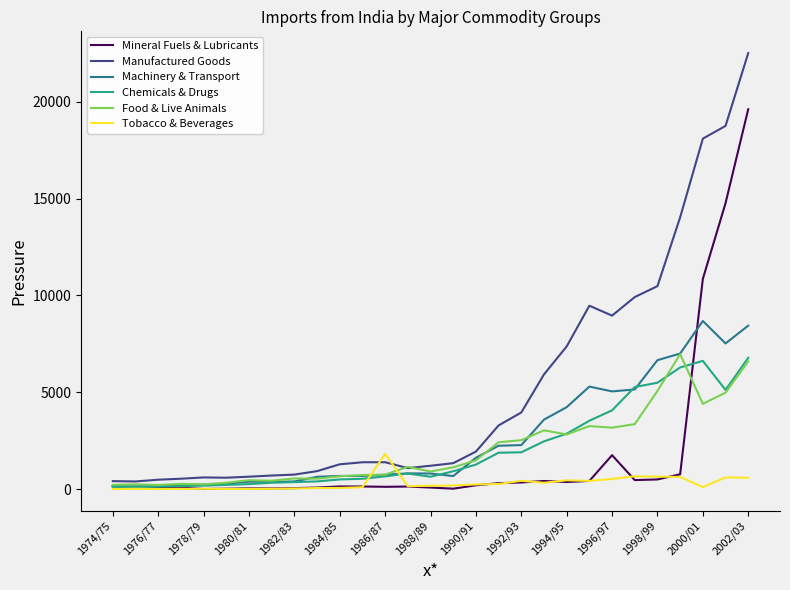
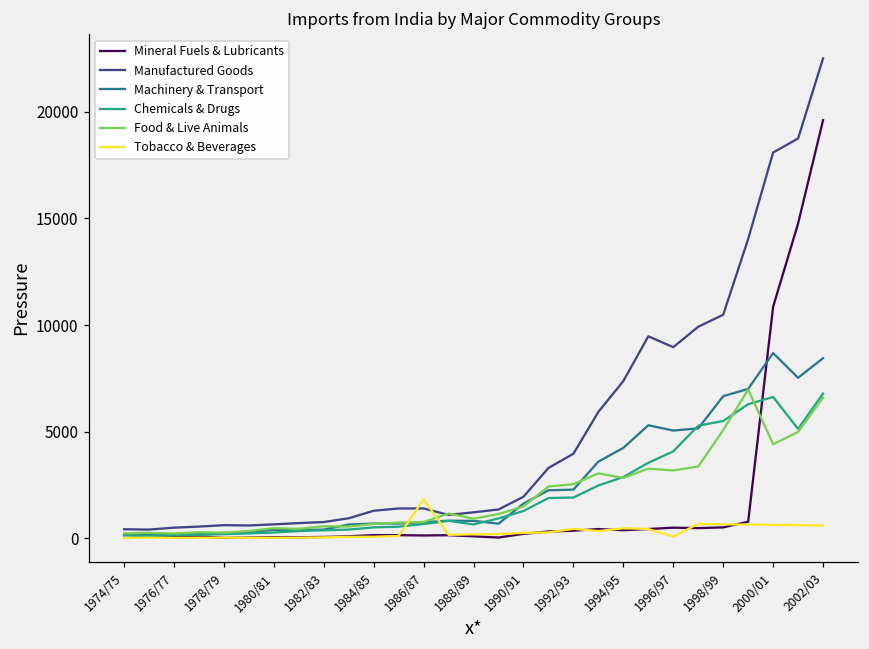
Mineral Fuels & Lubricants, 1996/97: 1800 -> 500
Tobacco & Beverages, 1996/97: 500 -> 100
Tobacco & Beverages, 2000/01: 100 -> 600
